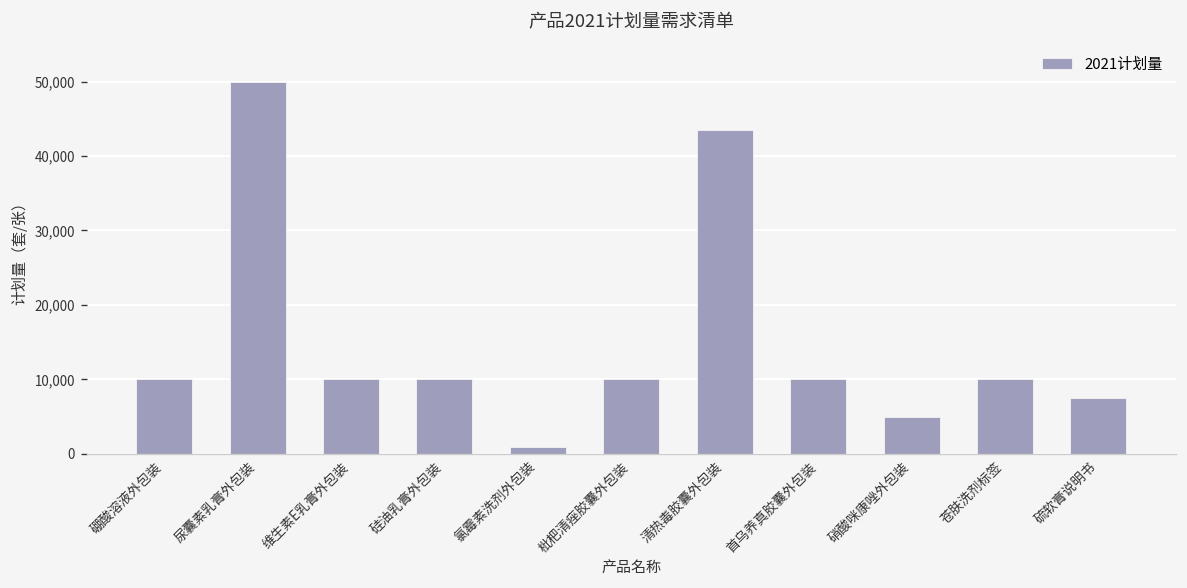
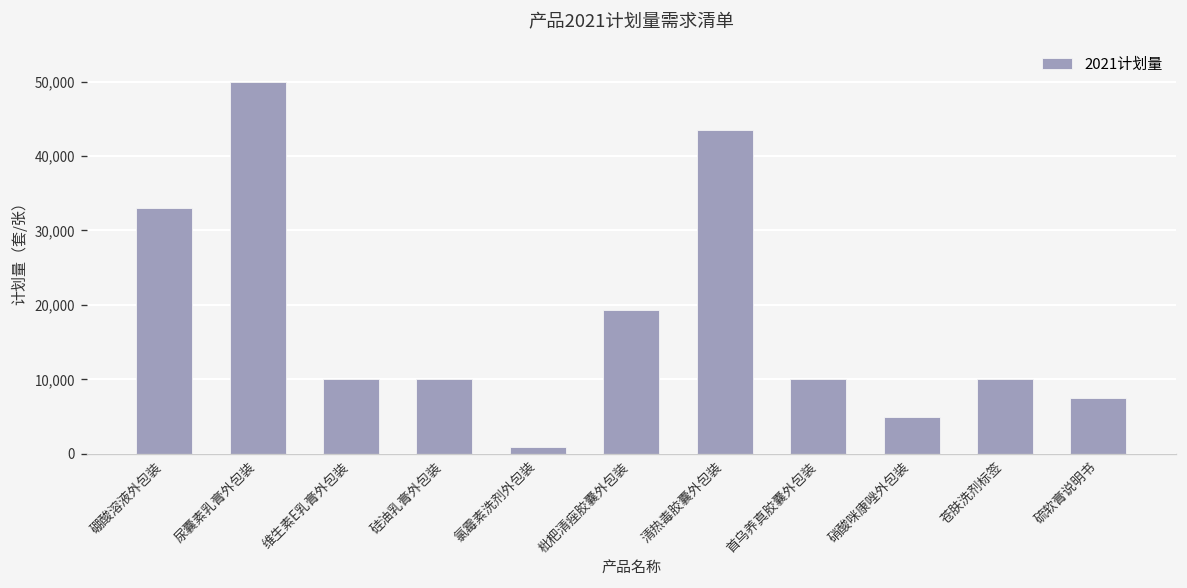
硼酸溶液外包装: 10,000 -> 33,000
枇杷清痤胶囊外包装: 10,000 -> 19,000
